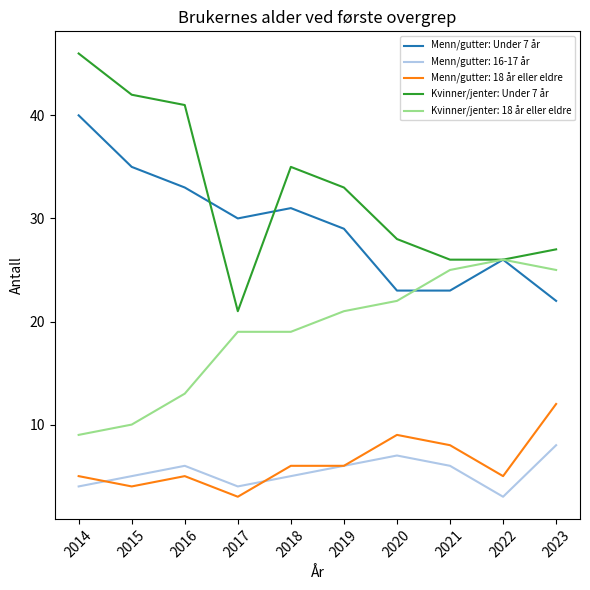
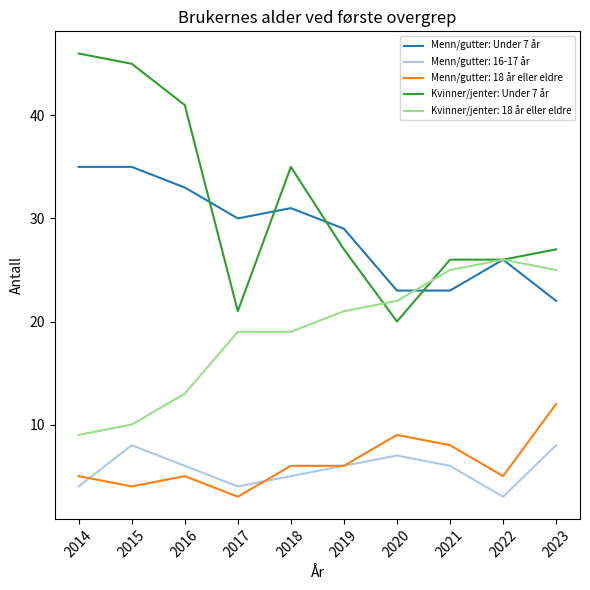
Menn/gutter: Under 7 år, 2014: 40 -> 35
Menn/gutter: 16-17 år, 2015: 5 -> 8
Kvinner/jenter: Under 7 år, 2015: 42 -> 45
Kvinner/jenter: Under 7 år, 2019: 33 -> 27
Kvinner/jenter: Under 7 år, 2020: 28 -> 20
